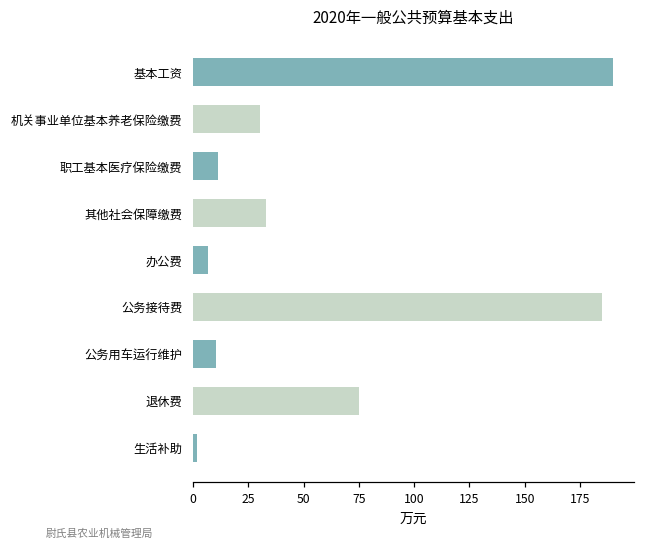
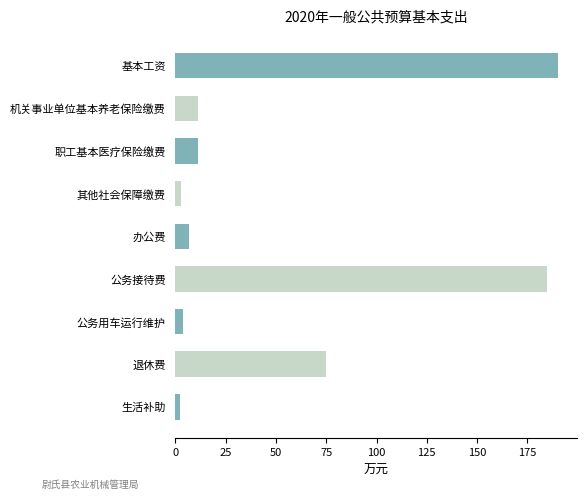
机关事业单位基本养老保险缴费: 30 -> 11
其他社会保障缴费: 33 -> 3
公务用车运行维护: 11 -> 4
